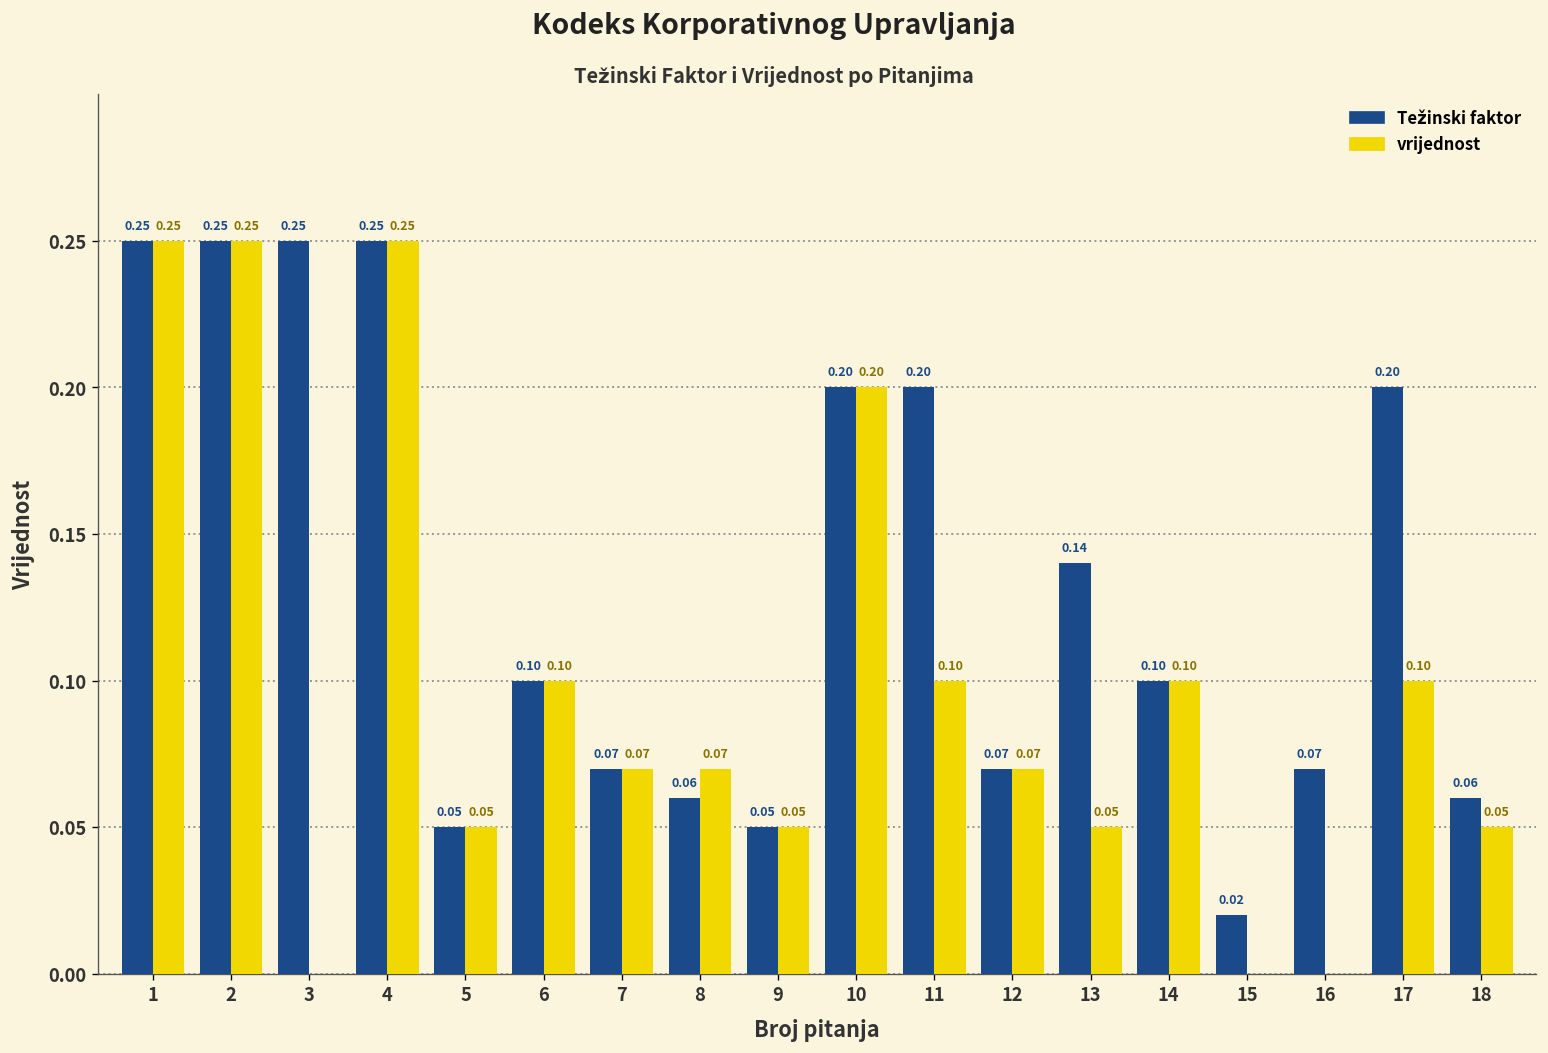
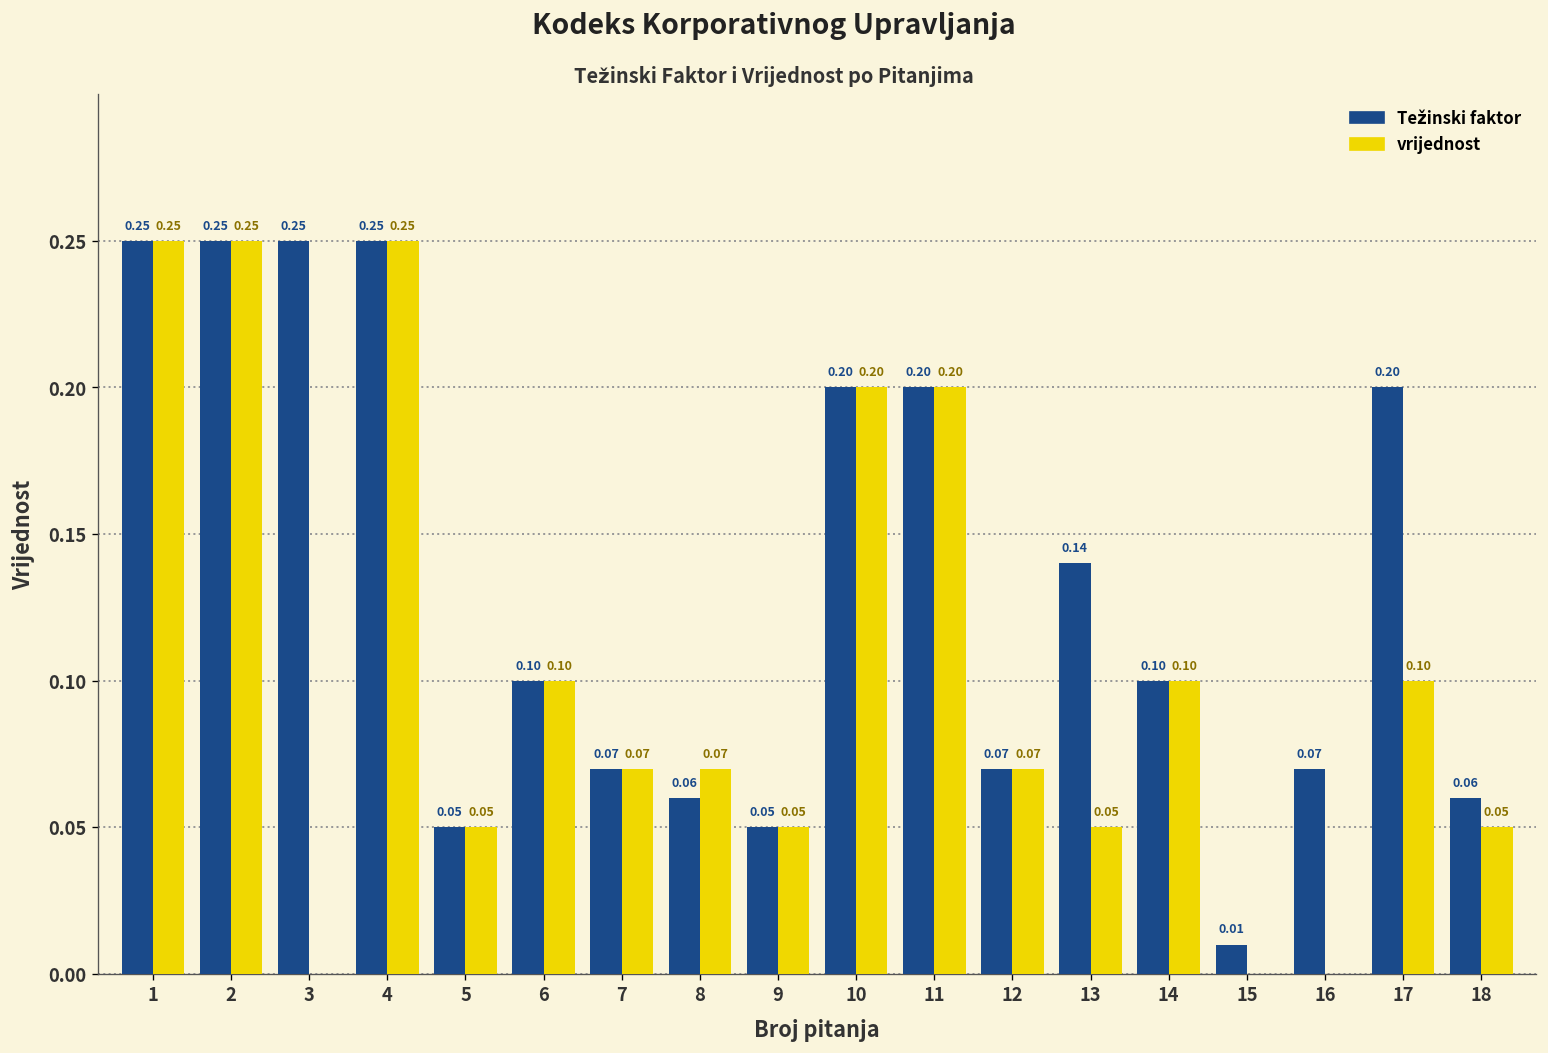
vrijednost, 11: 0.10 -> 0.20
Težinski faktor, 15: 0.02 -> 0.01
